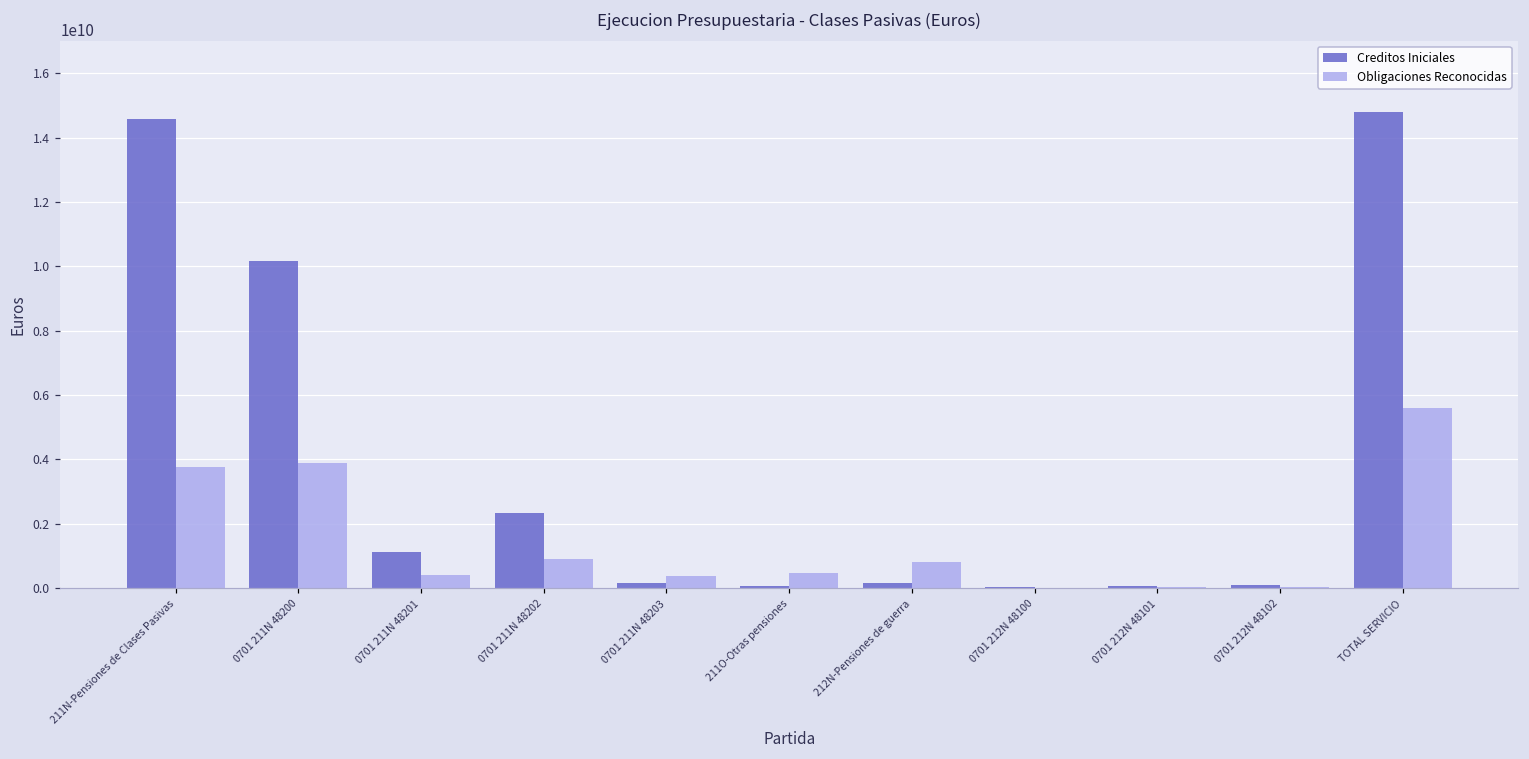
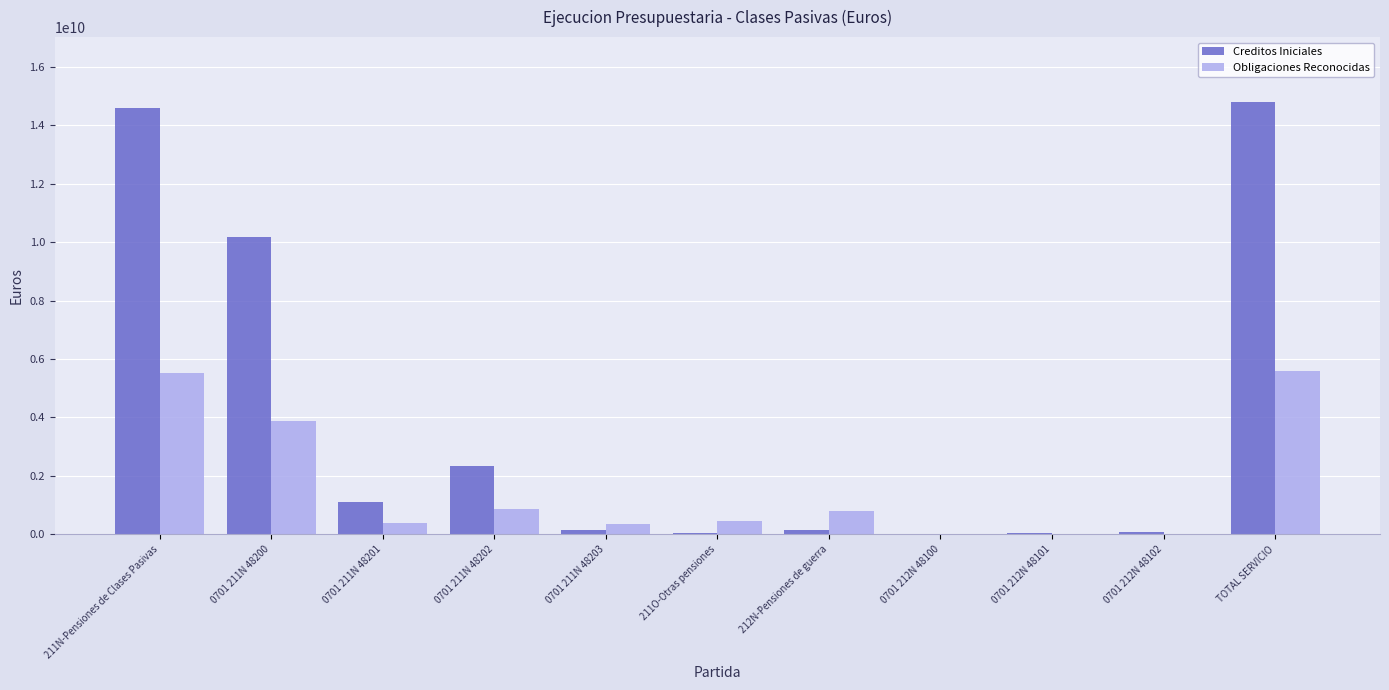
Obligaciones Reconocidas, 211N-Pensiones de Clases Pasivas: 3800000000 -> 5500000000
